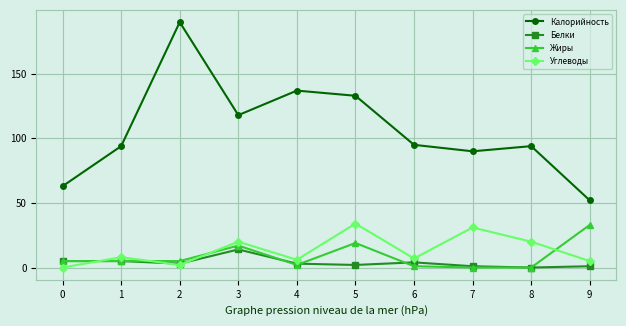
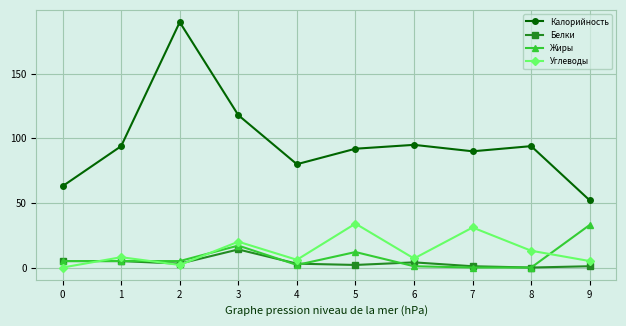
Калорийность, 4: 137 -> 80
Калорийность, 5: 133 -> 92
Жиры, 5: 19 -> 12
Углеводы, 8: 20 -> 13
